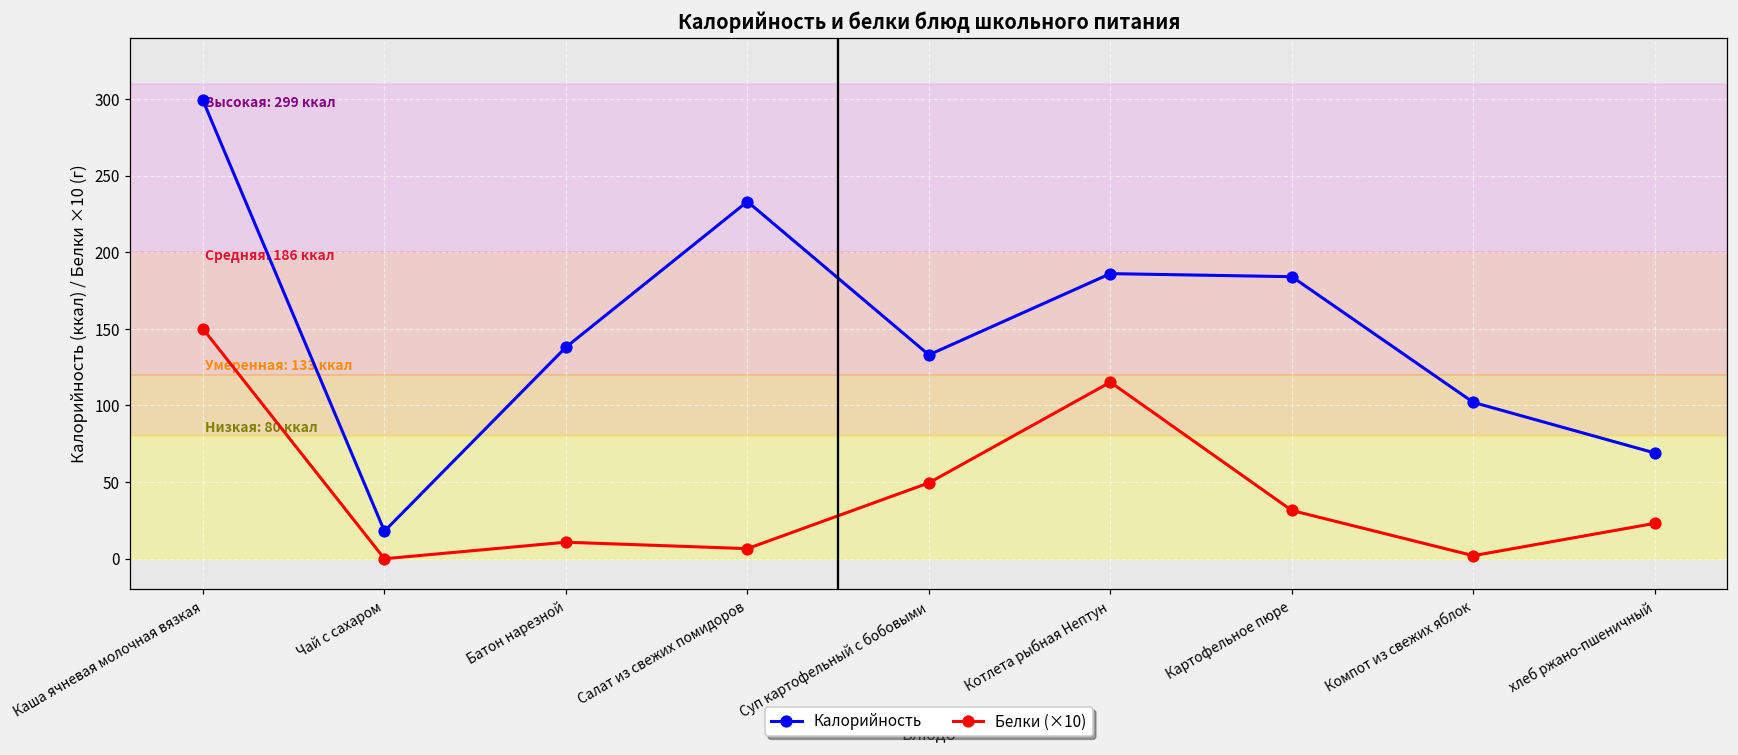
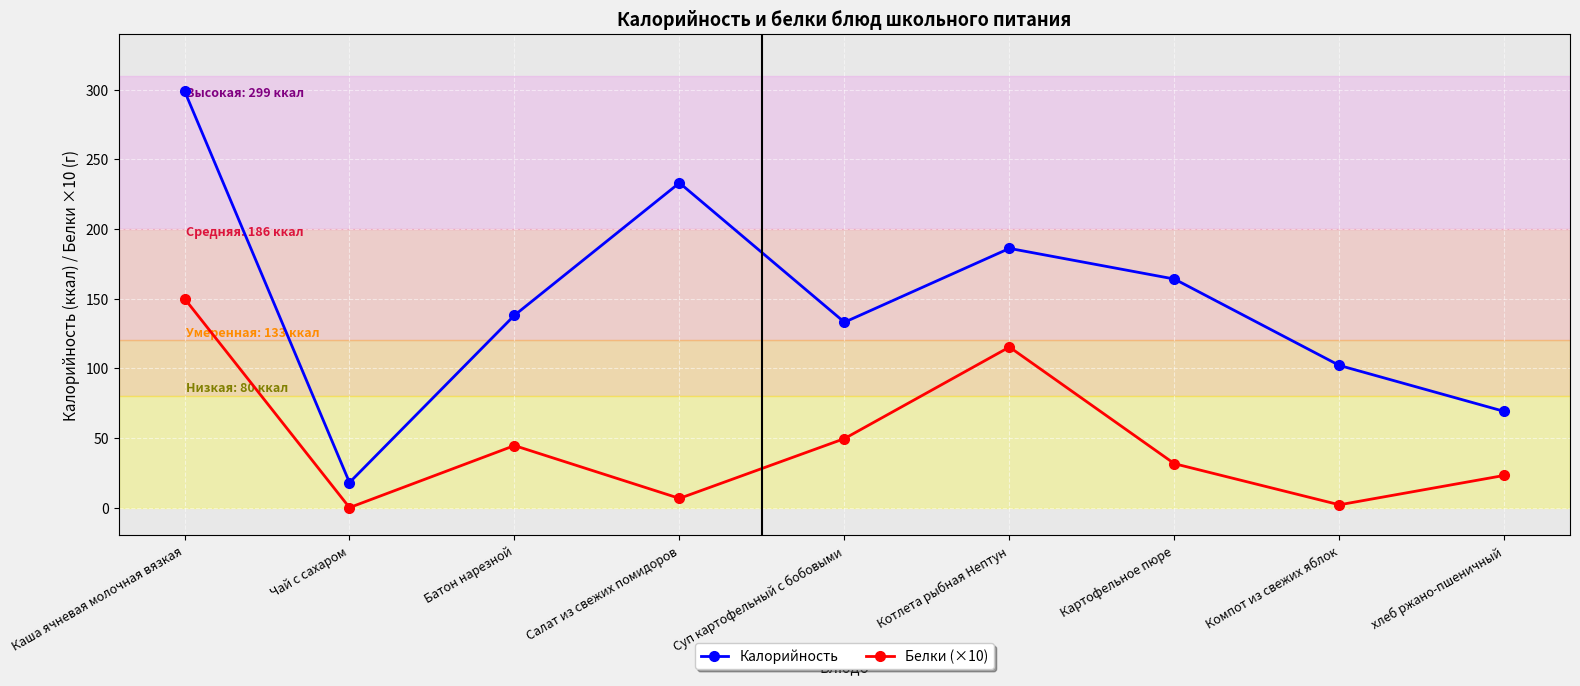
Белки (×10), Батон нарезной: 11 -> 45
Калорийность, Картофельное пюре: 184 -> 164
